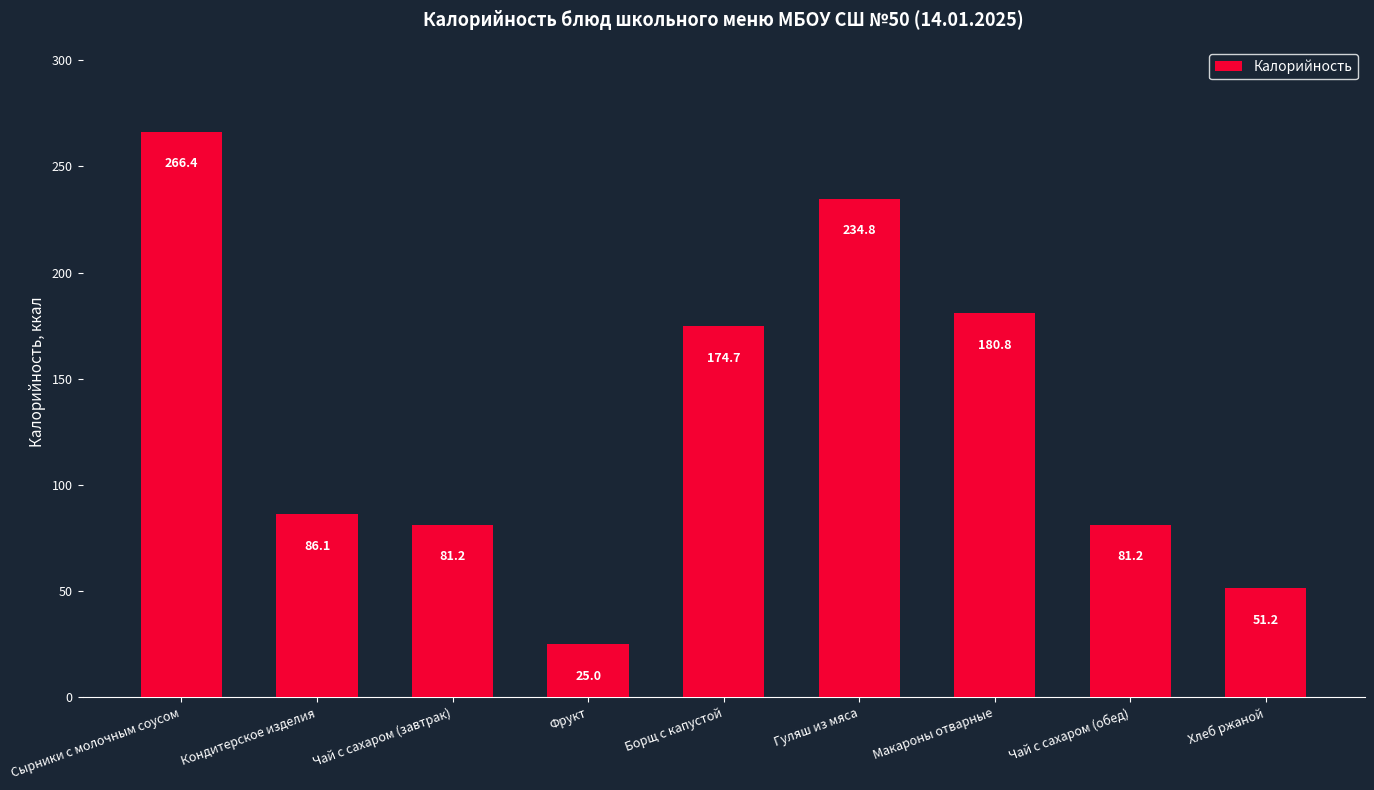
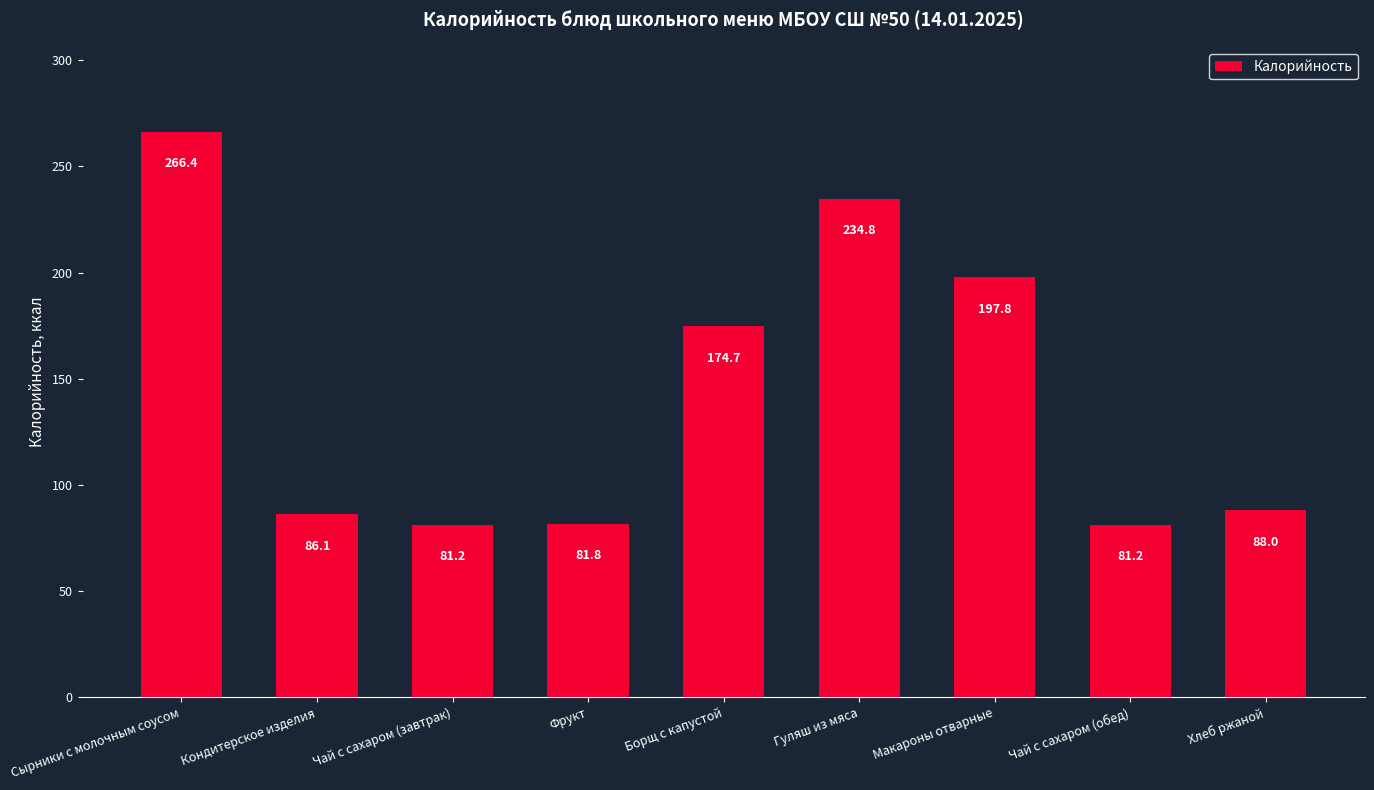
Фрукт: 25.0 -> 81.8
Макароны отварные: 180.8 -> 197.8
Хлеб ржаной: 51.2 -> 88.0
